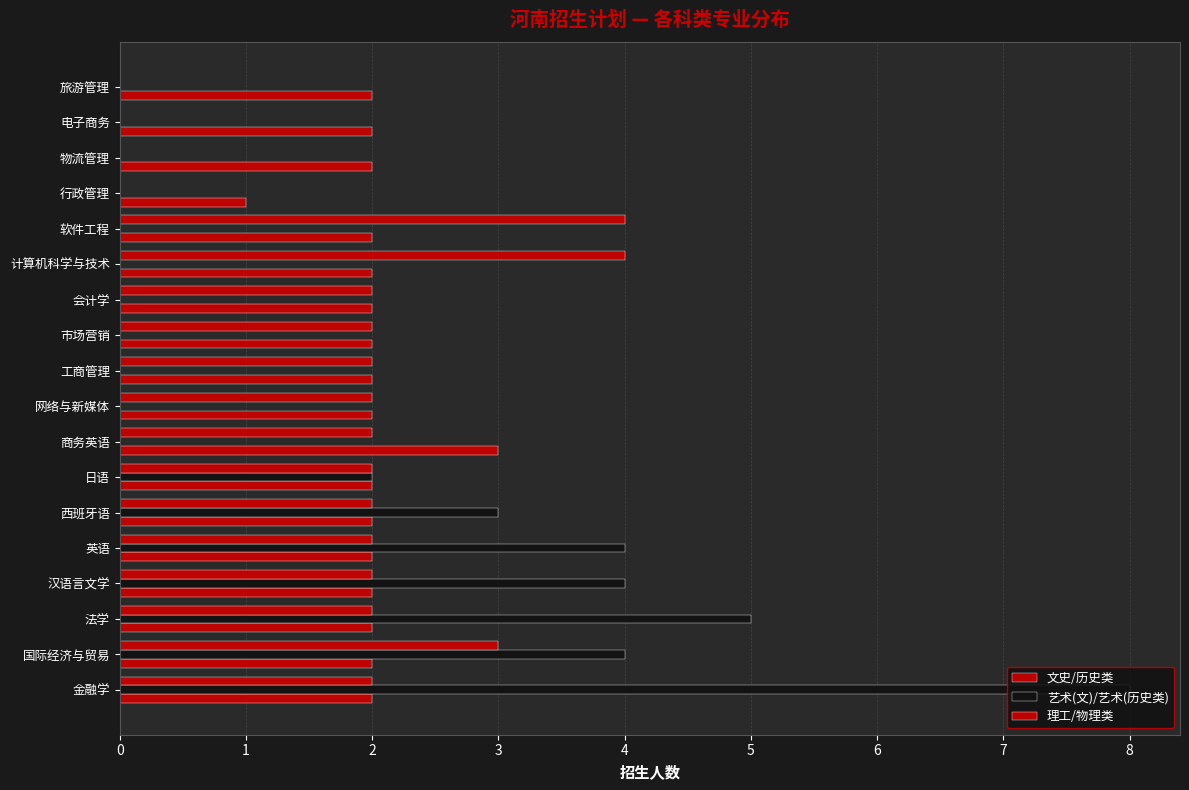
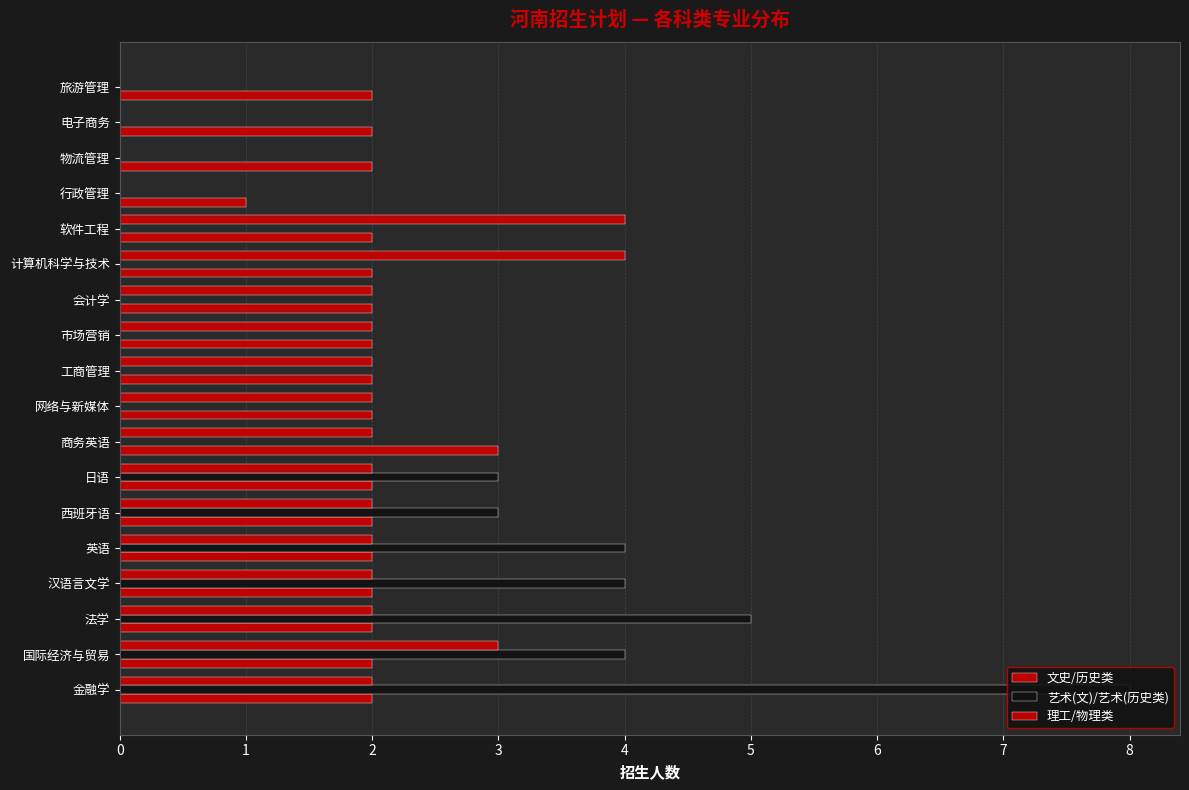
艺术(文)/艺术(历史类), 日语: 2 -> 3
